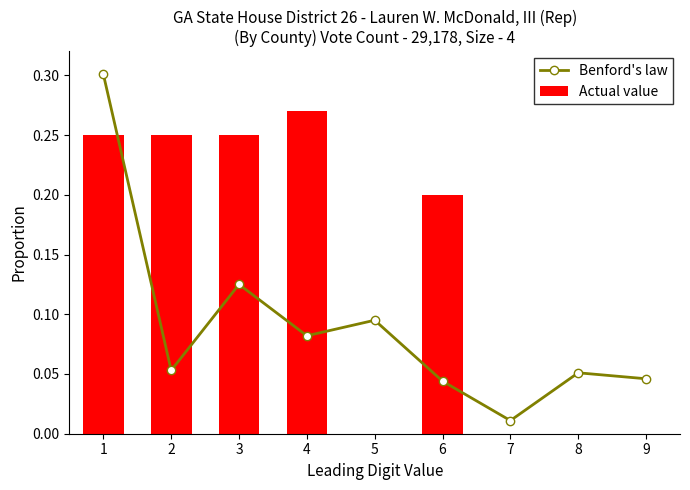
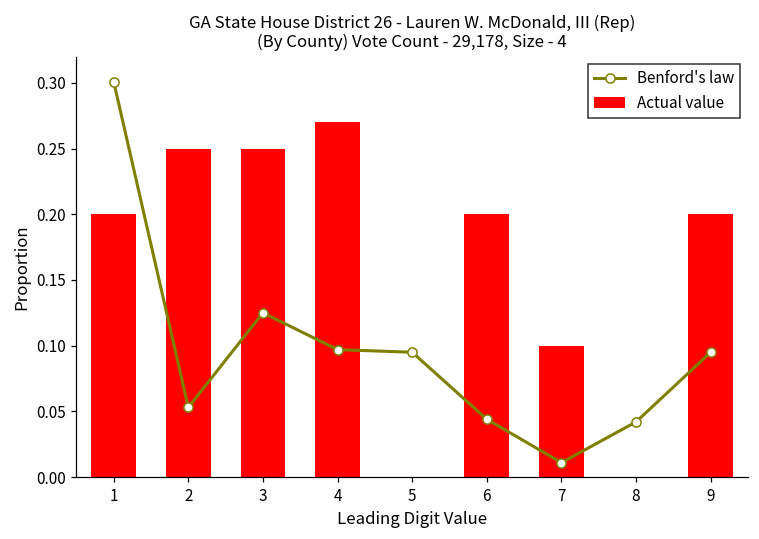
Actual value, 1: 0.25 -> 0.20
Benford's law, 4: 0.082 -> 0.097
Actual value, 7: 0.0 -> 0.1
Benford's law, 8: 0.051 -> 0.042
Actual value, 9: 0.0 -> 0.2
Benford's law, 9: 0.046 -> 0.095
